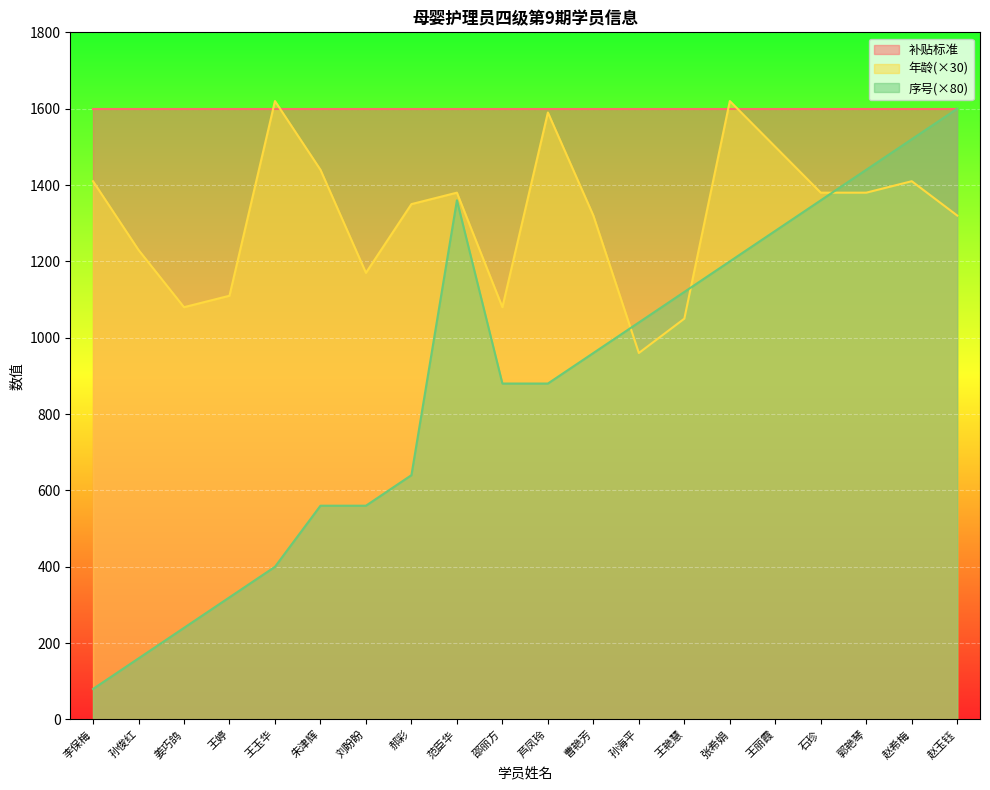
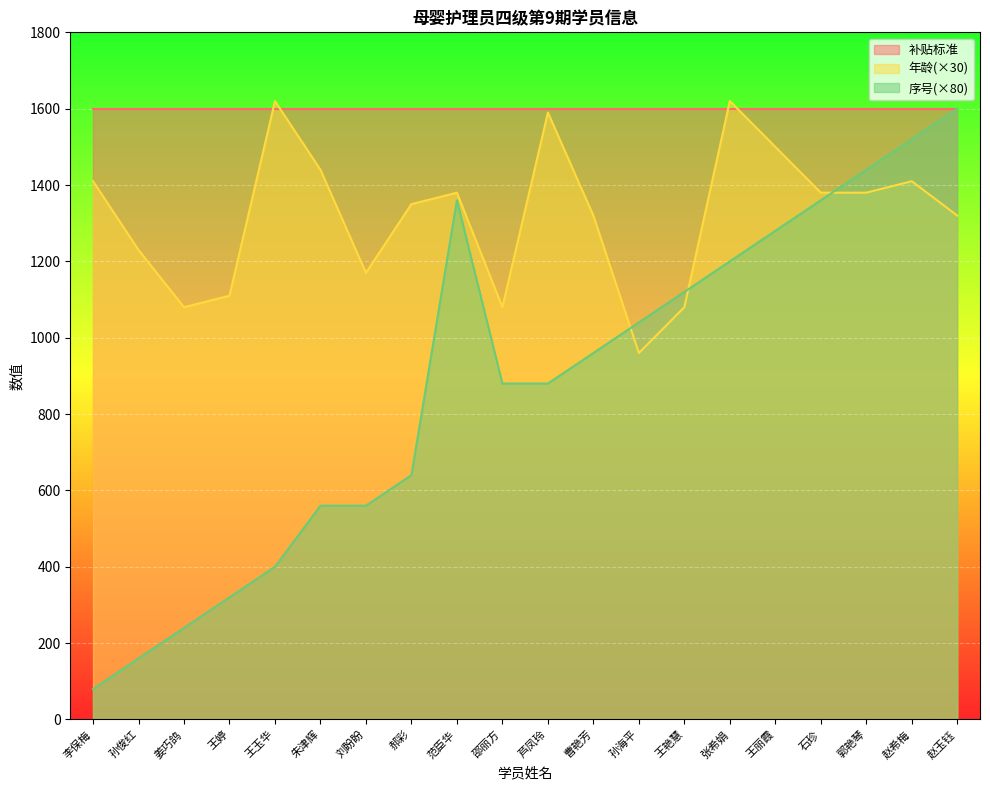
年龄(×30), 王艳慧: 1050 -> 1080
